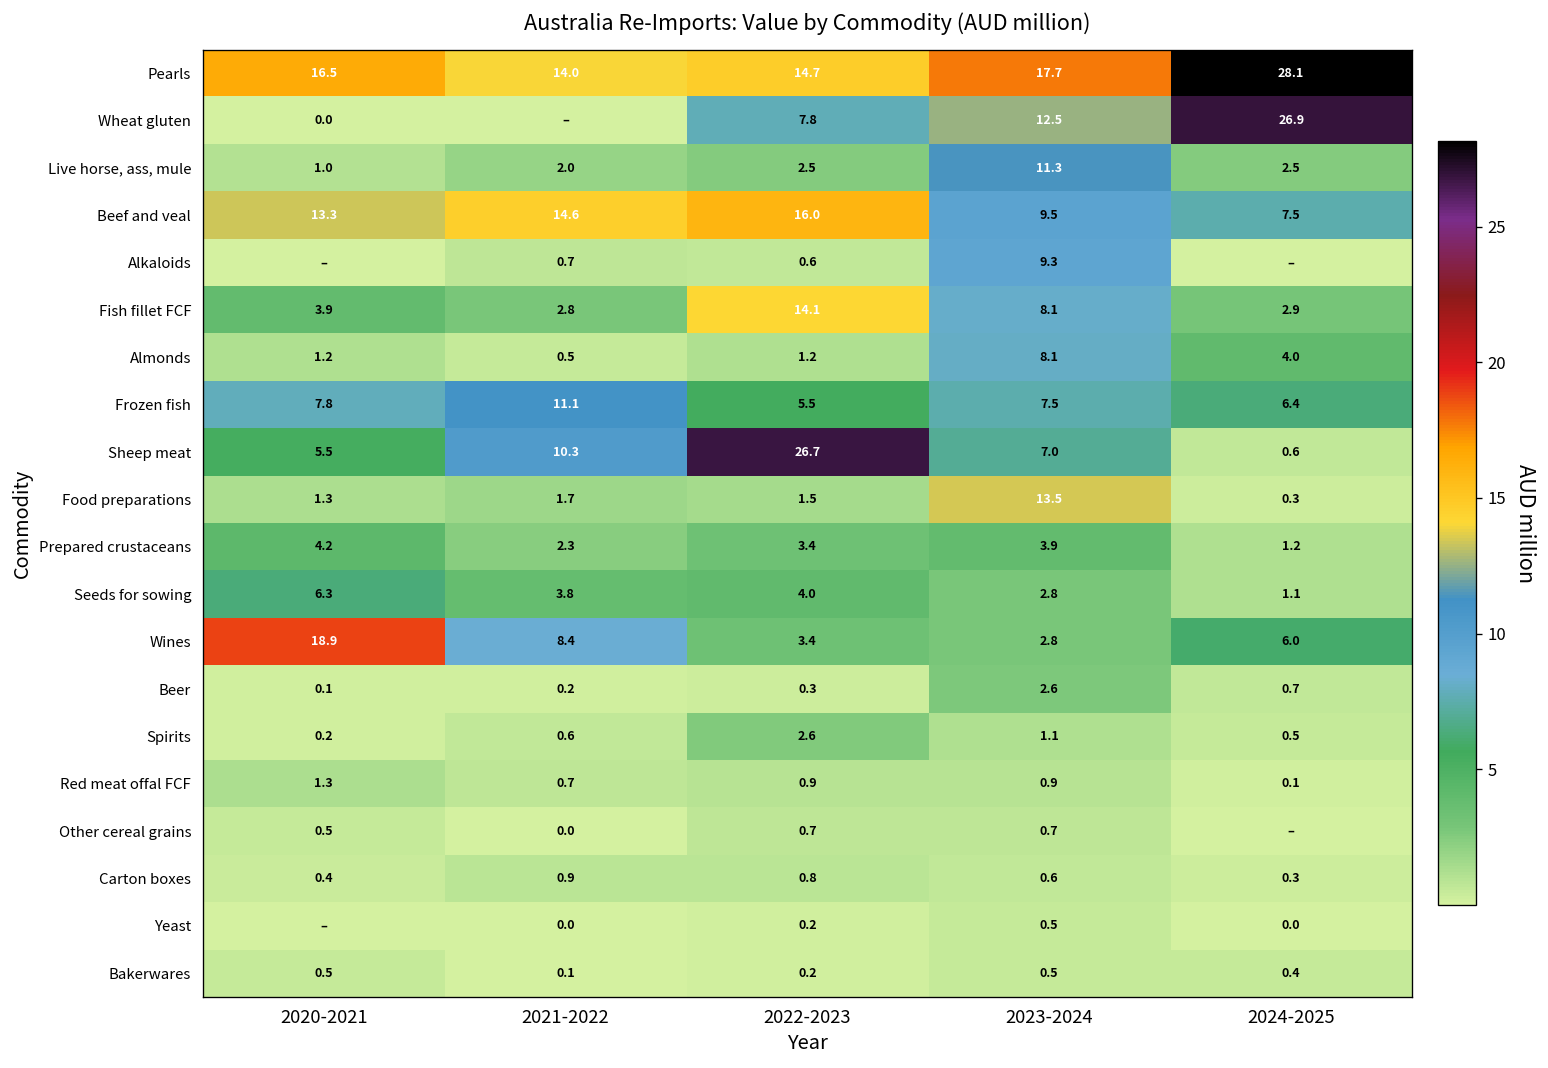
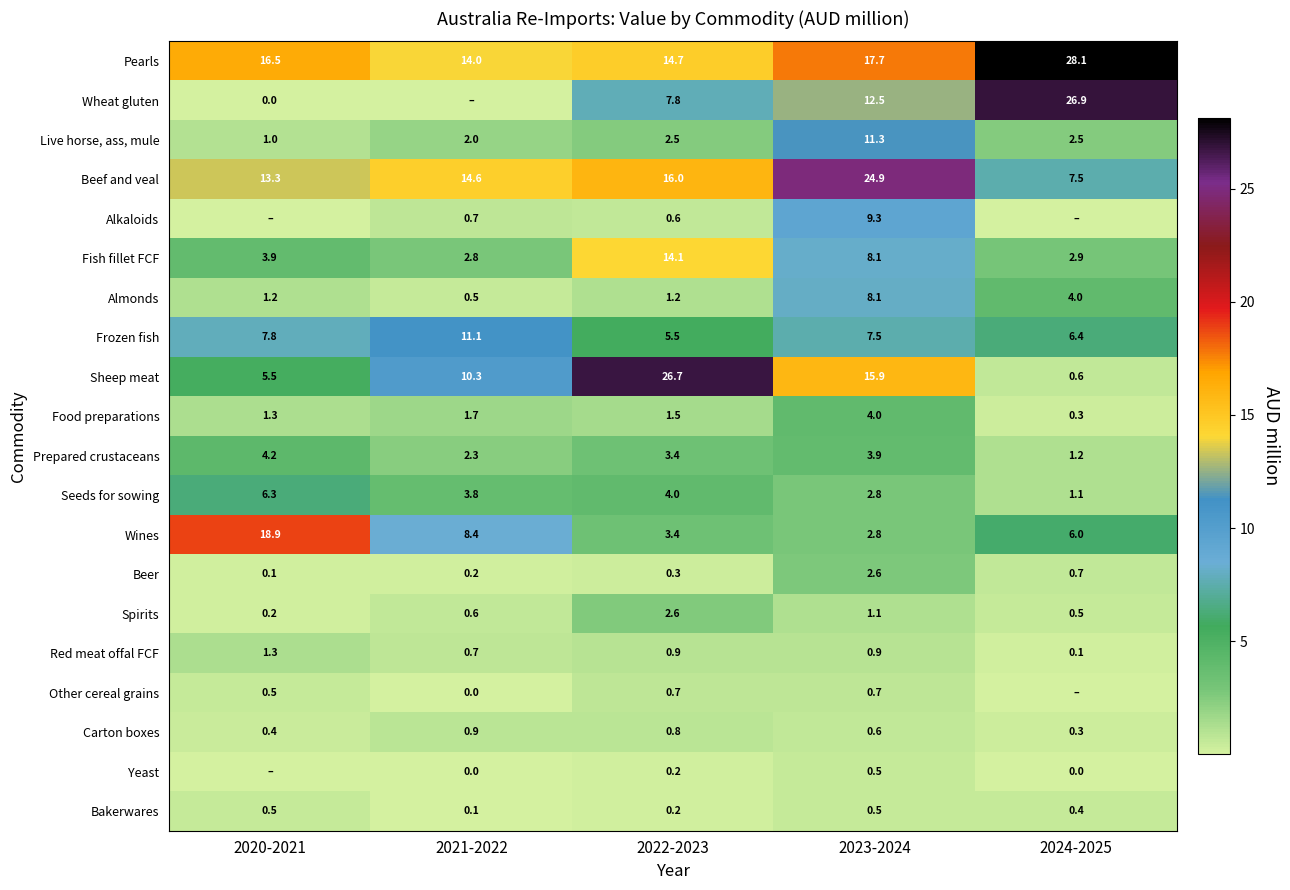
Beef and veal, 2023-2024: 9.5 -> 24.9
Sheep meat, 2023-2024: 7.0 -> 15.9
Food preparations, 2023-2024: 13.5 -> 4.0
